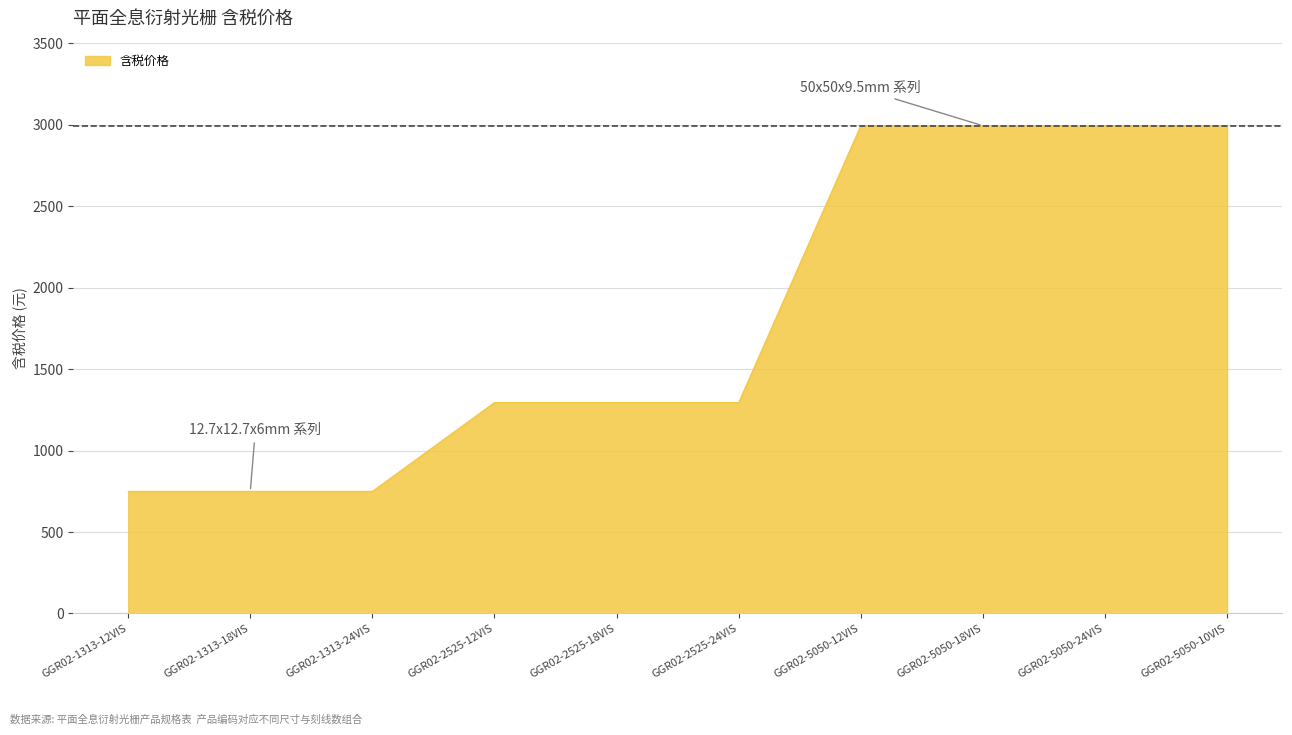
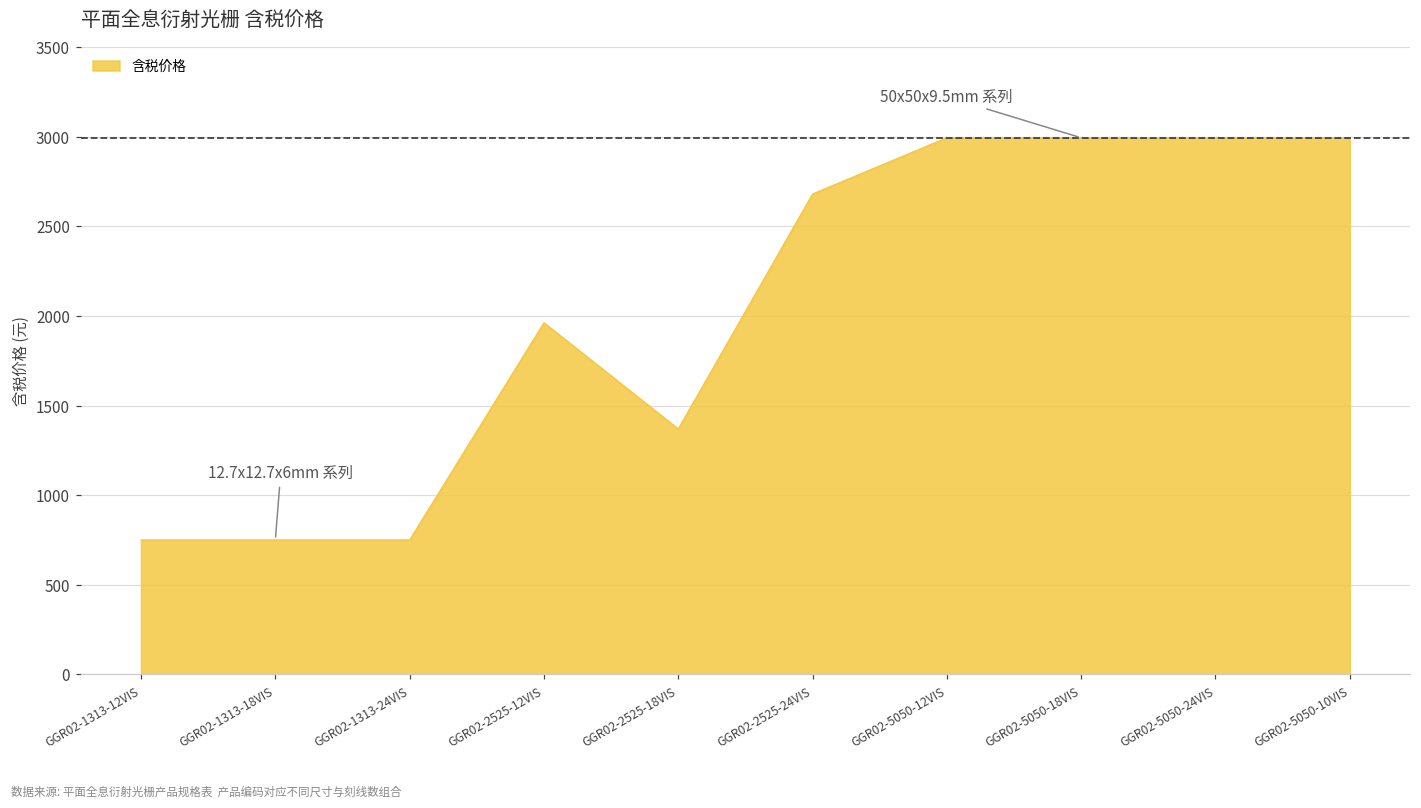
GGR02-2525-12VIS: 1300 -> 1960
GGR02-2525-18VIS: 1300 -> 1370
GGR02-2525-24VIS: 1300 -> 2680
